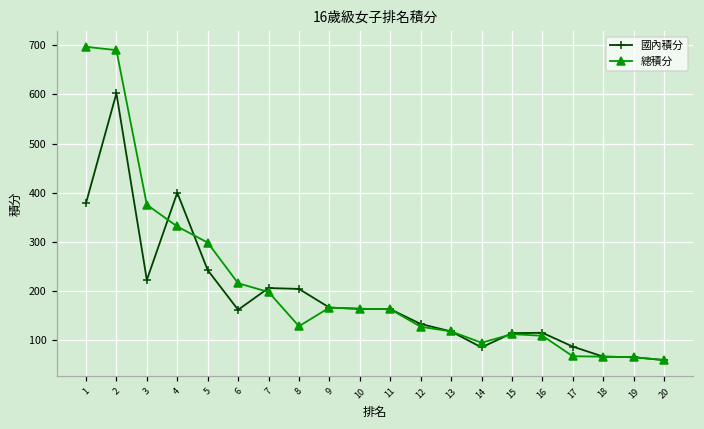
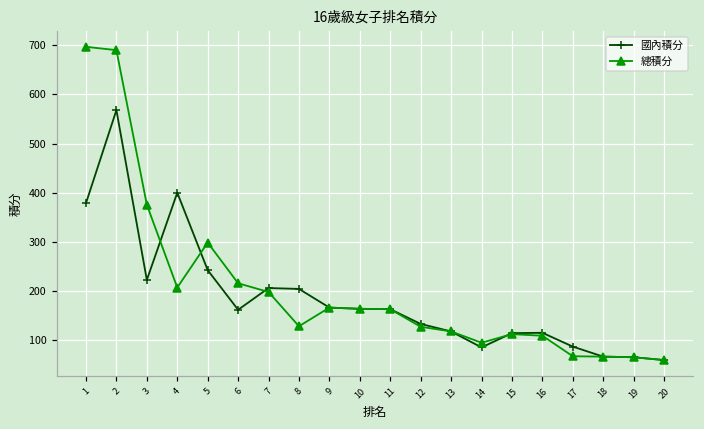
國內積分, 2: 600 -> 570
總積分, 4: 330 -> 210
